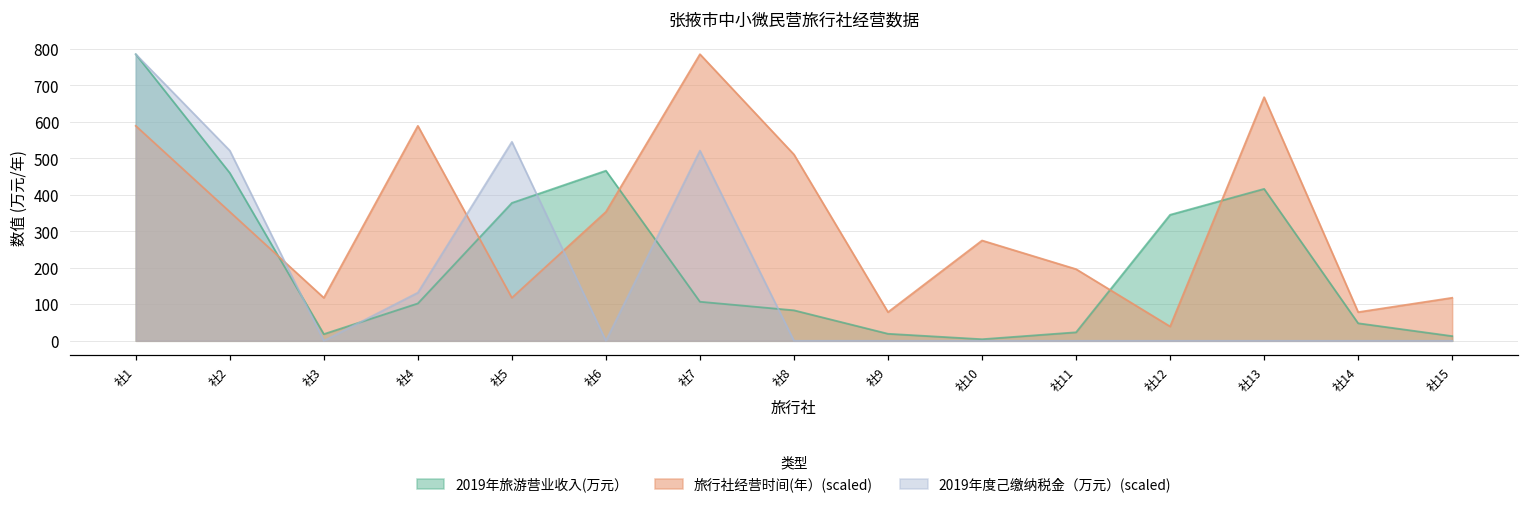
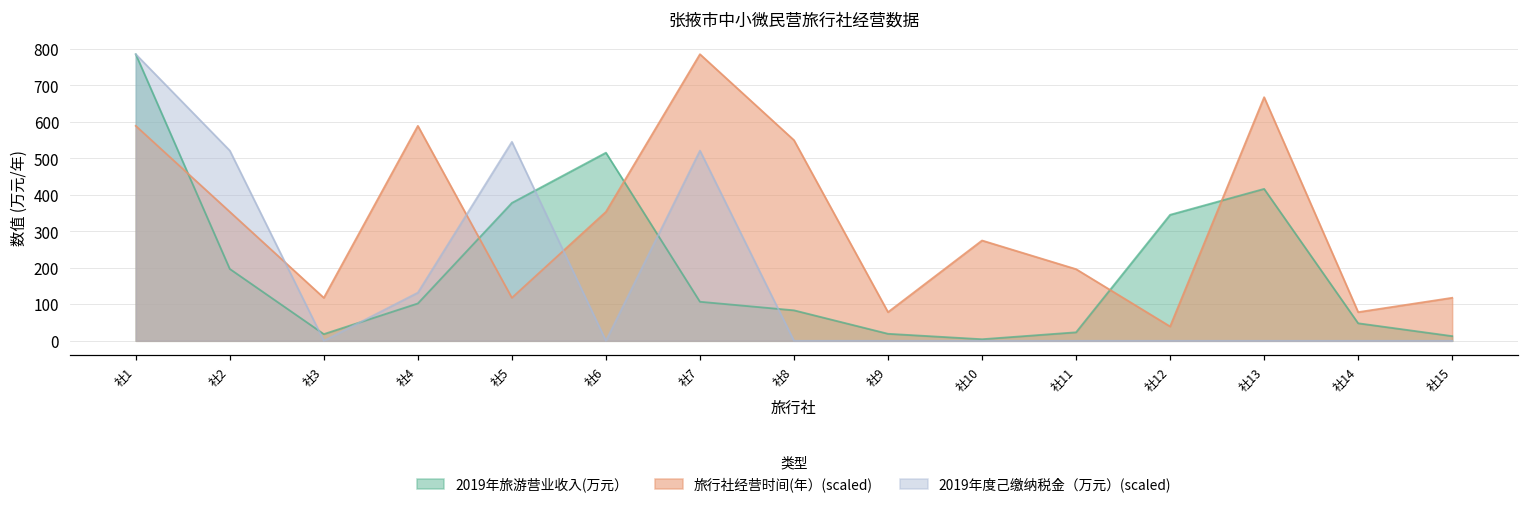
2019年旅游营业收入(万元）, 社2: 460 -> 200
2019年旅游营业收入(万元）, 社6: 470 -> 520
旅行社经营时间(年）(scaled), 社8: 510 -> 550
